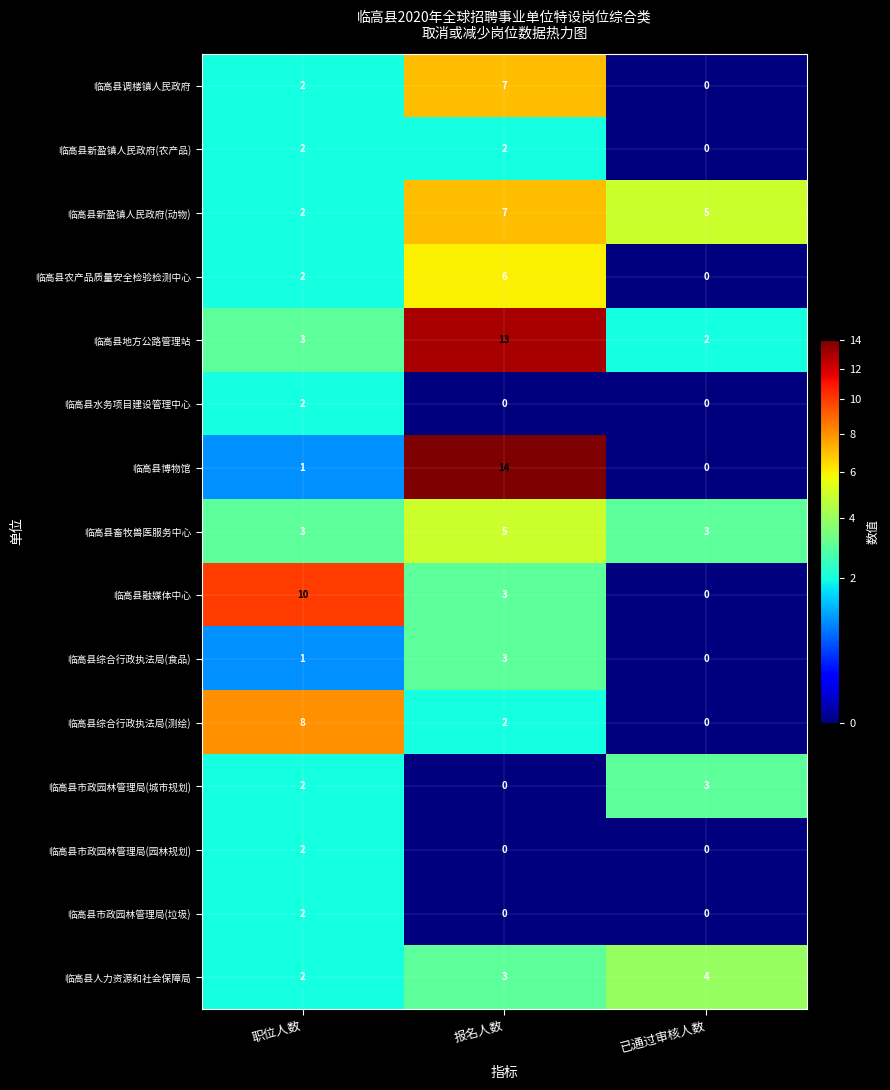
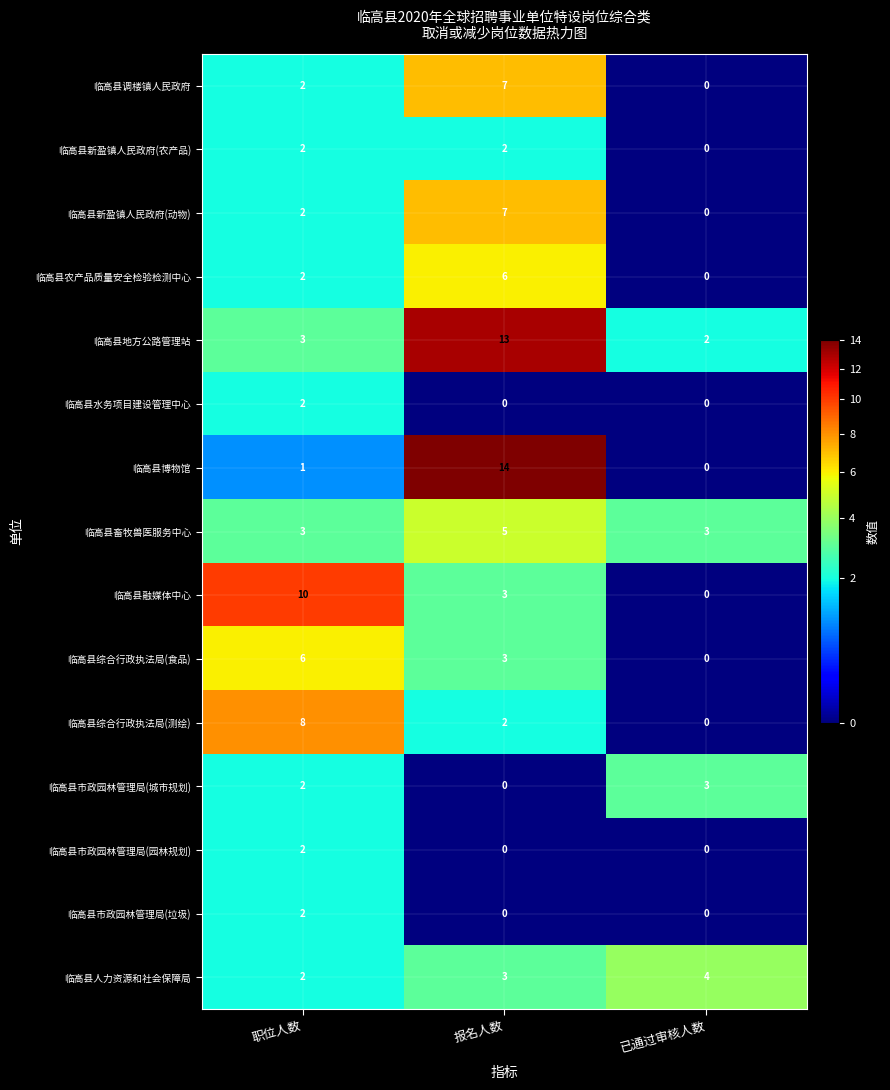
临高县新盈镇人民政府(动物), 已通过审核人数: 5 -> 0
临高县综合行政执法局(食品), 职位人数: 1 -> 6
